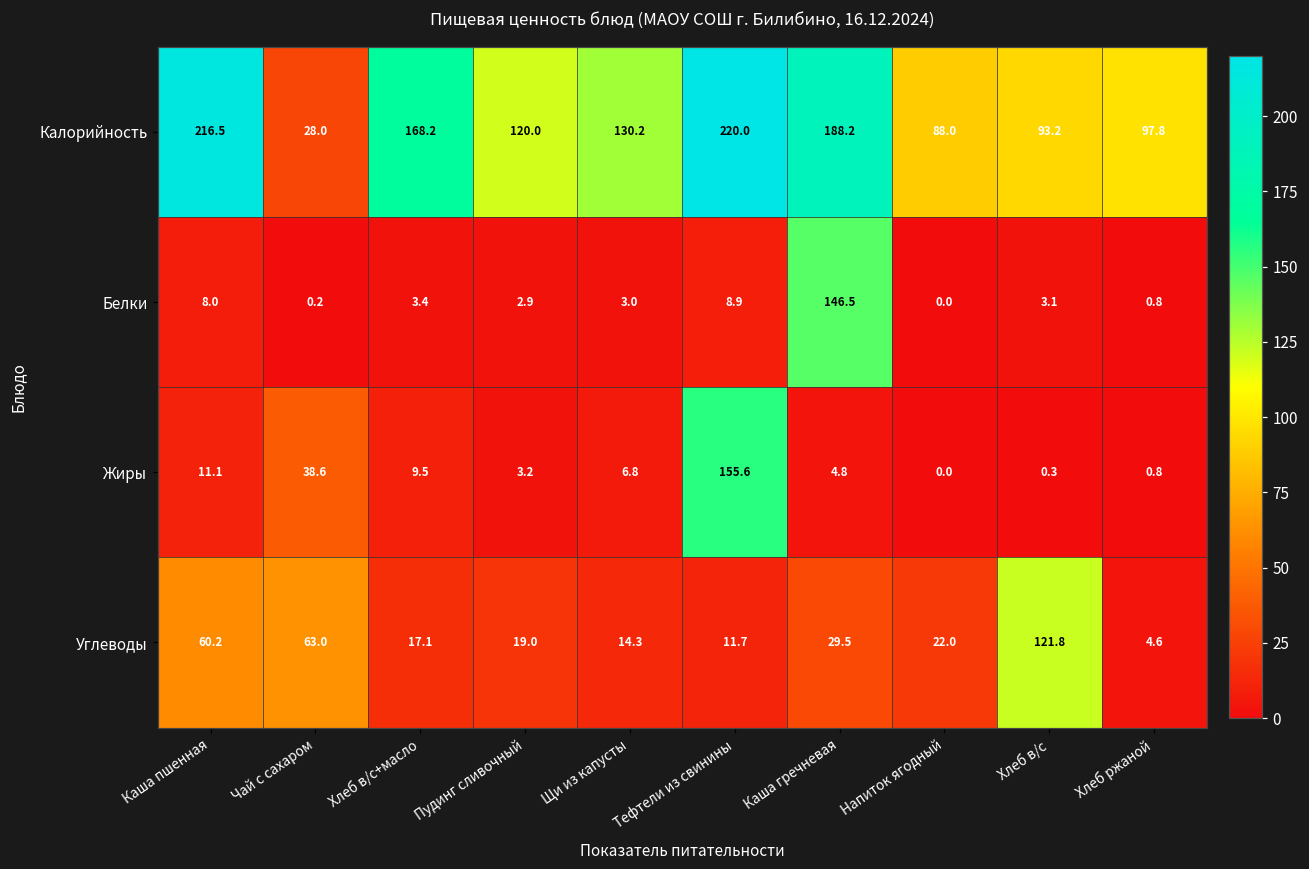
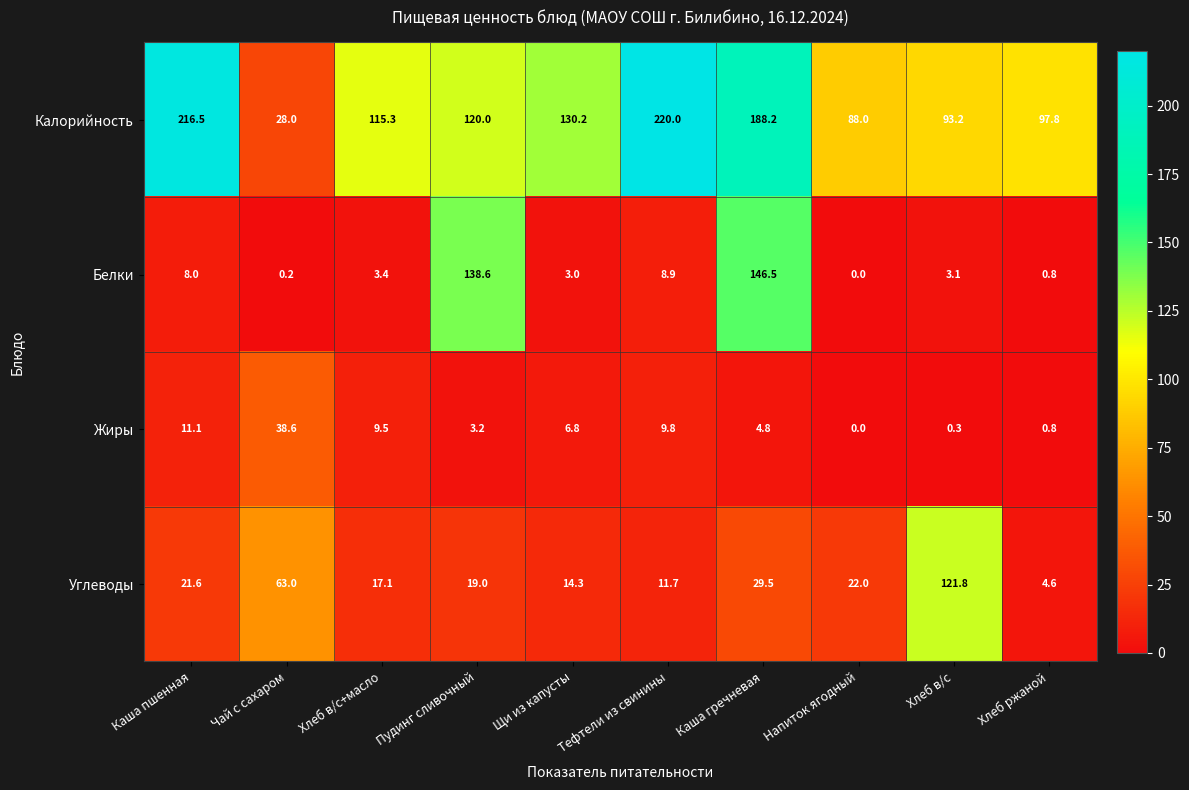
Калорийность, Хлеб в/с+масло: 168.2 -> 115.3
Белки, Пудинг сливочный: 2.9 -> 138.6
Жиры, Тефтели из свинины: 155.6 -> 9.8
Углеводы, Каша пшенная: 60.2 -> 21.6
